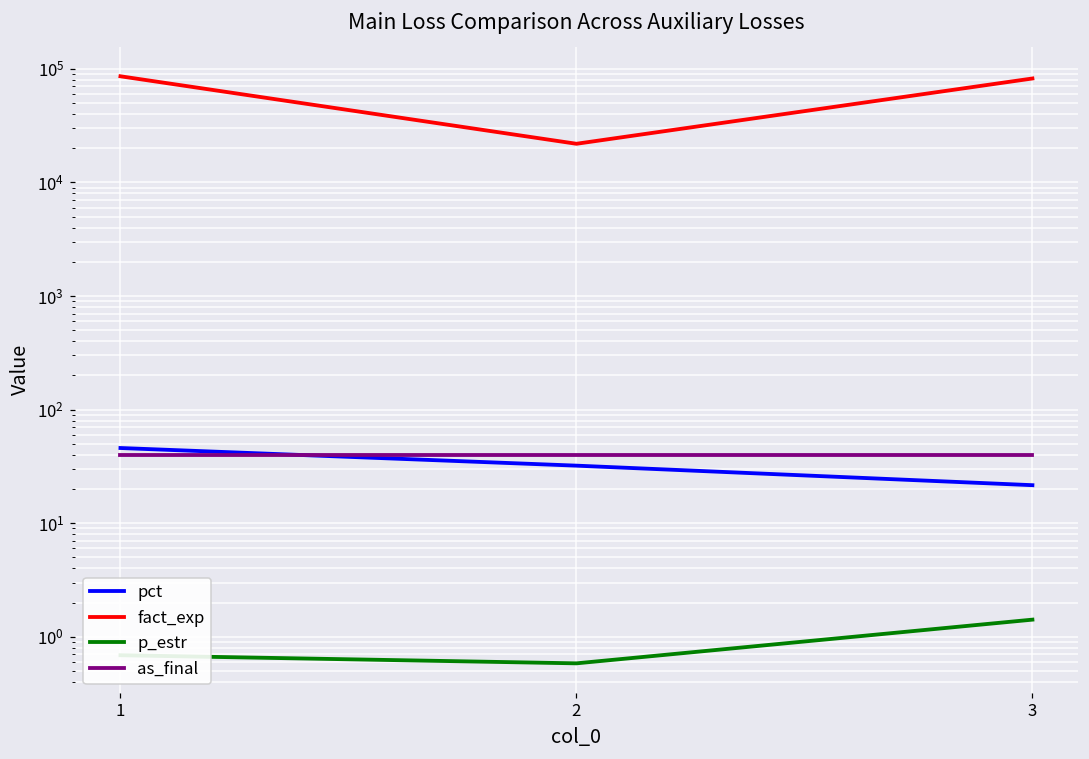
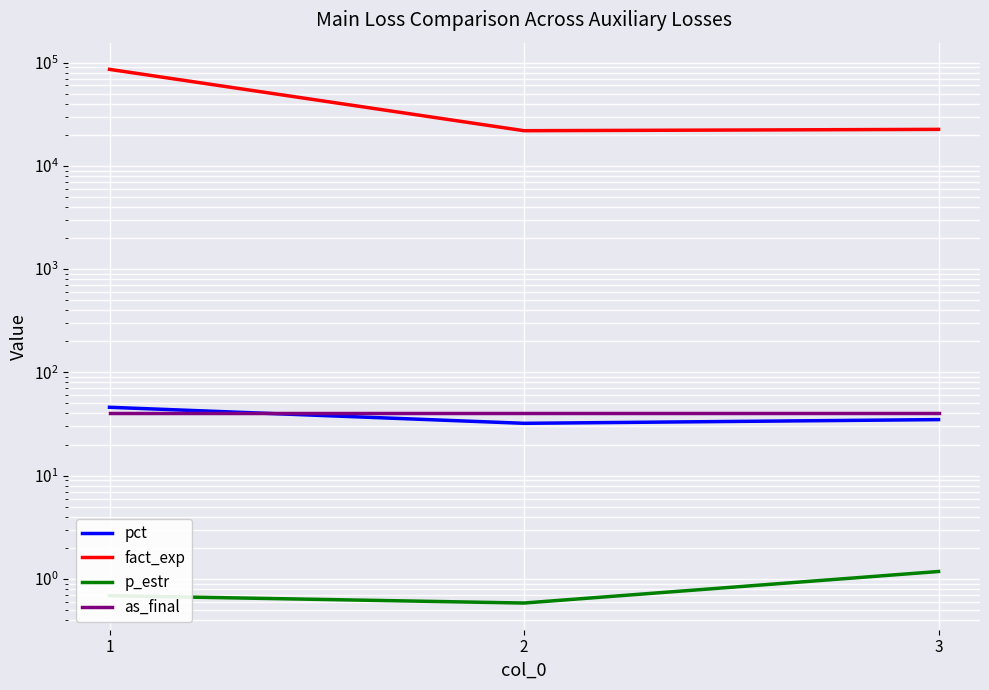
pct, 3: 22 -> 35
fact_exp, 3: 80000 -> 23000
p_estr, 3: 1.4 -> 1.2
